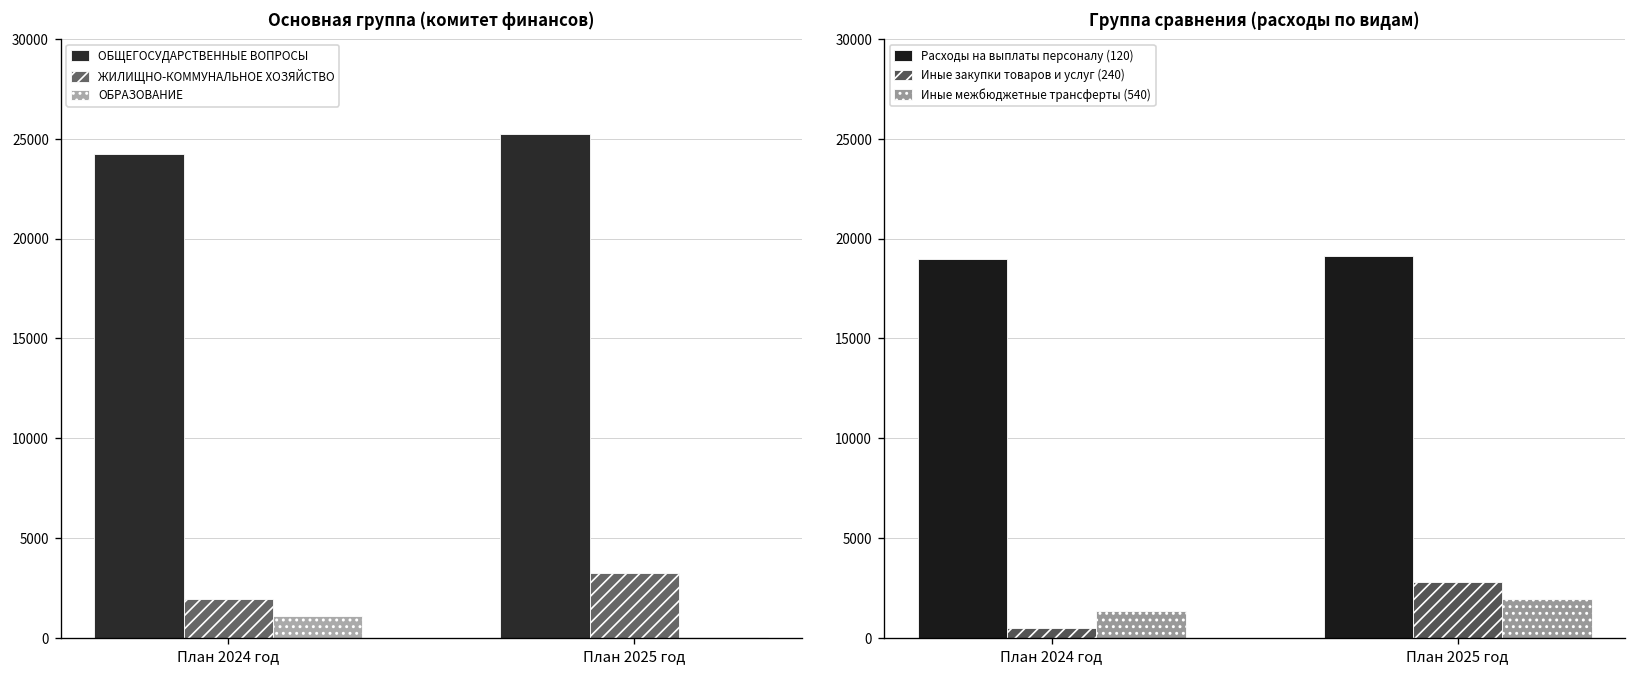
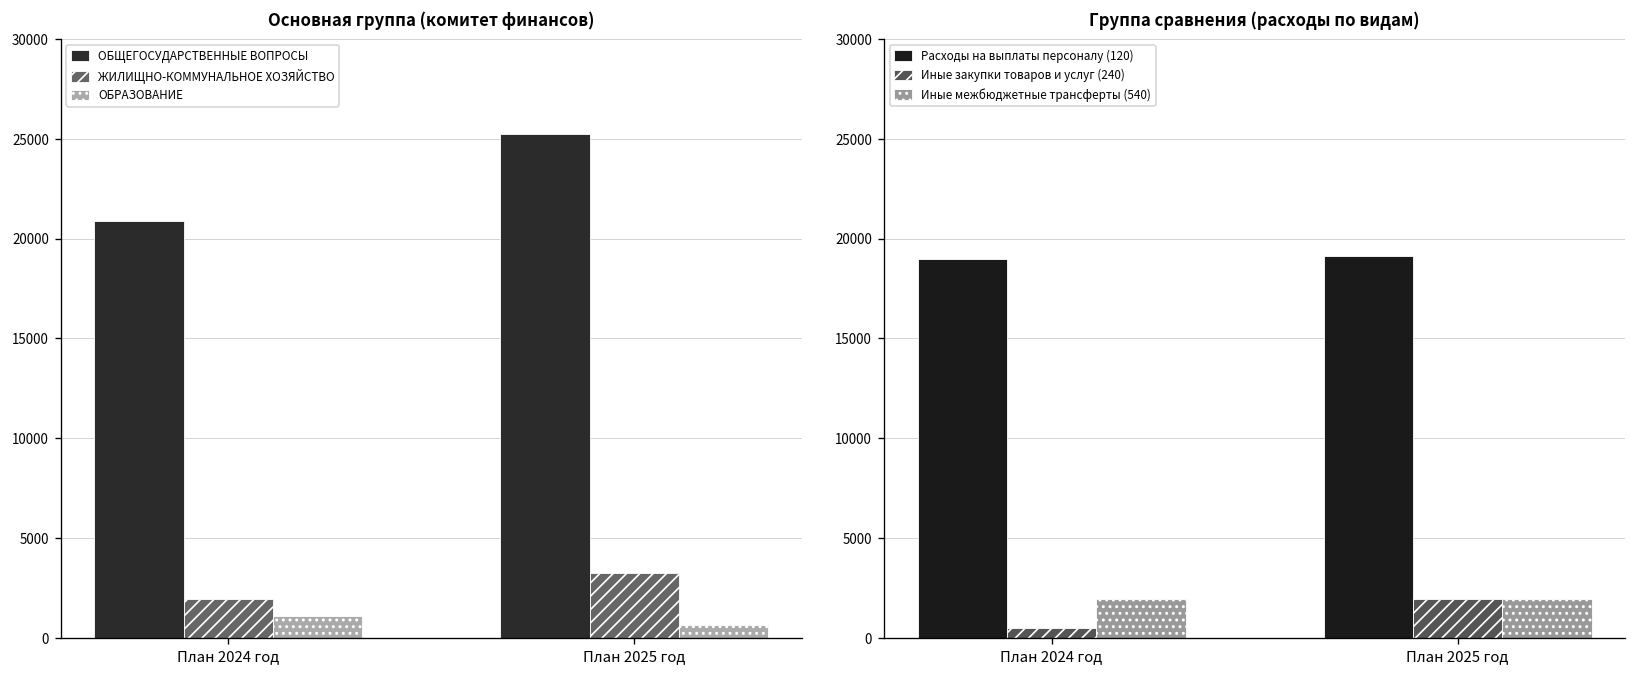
Основная группа (комитет финансов), ОБЩЕГОСУДАРСТВЕННЫЕ ВОПРОСЫ, План 2024 год: 24300 -> 20900
Основная группа (комитет финансов), ОБРАЗОВАНИЕ, План 2025 год: 0 -> 600
Группа сравнения (расходы по видам), Иные межбюджетные трансферты (540), План 2024 год: 1400 -> 1900
Группа сравнения (расходы по видам), Иные закупки товаров и услуг (240), План 2025 год: 2800 -> 2000
